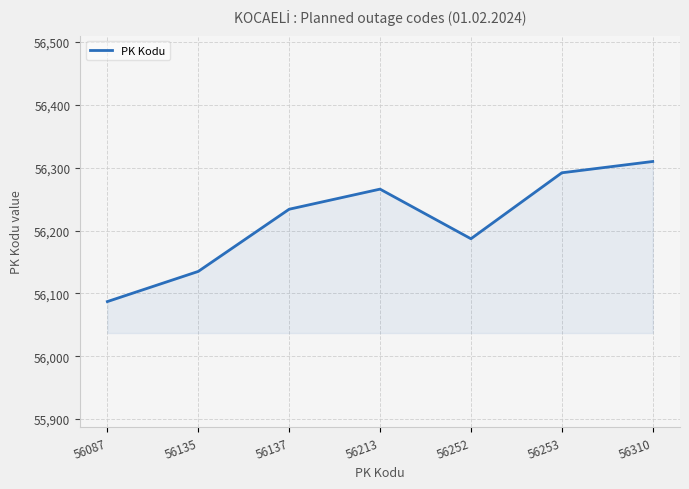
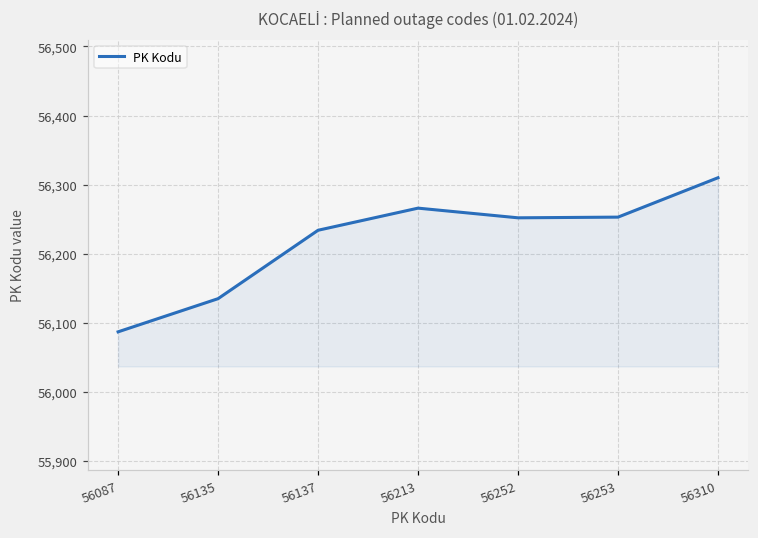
56252: 56,190 -> 56,250
56253: 56,290 -> 56,250
